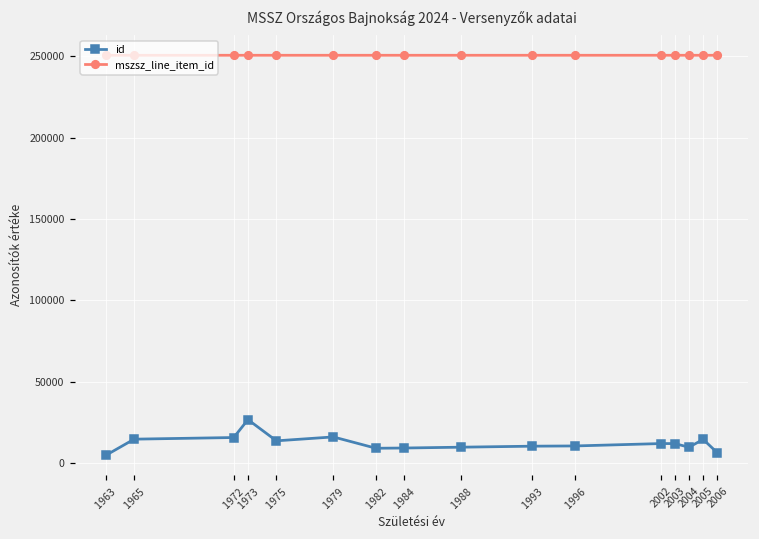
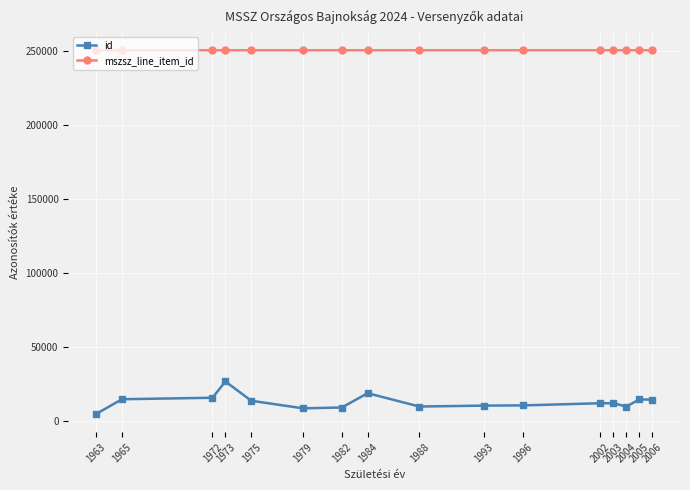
id, 1979: 16000 -> 9000
id, 1984: 9000 -> 19000
id, 2006: 6000 -> 14000
